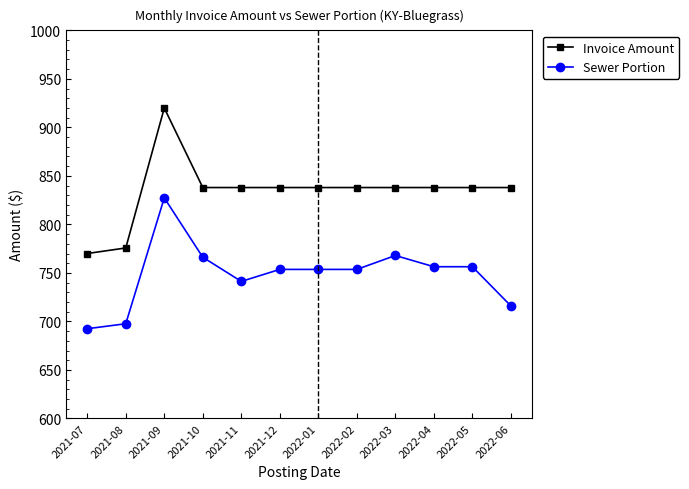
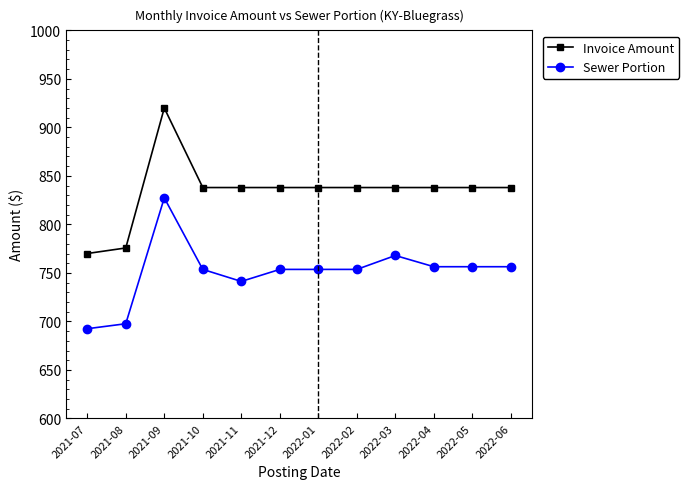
Sewer Portion, 2021-10: 770 -> 750
Sewer Portion, 2022-06: 720 -> 760
